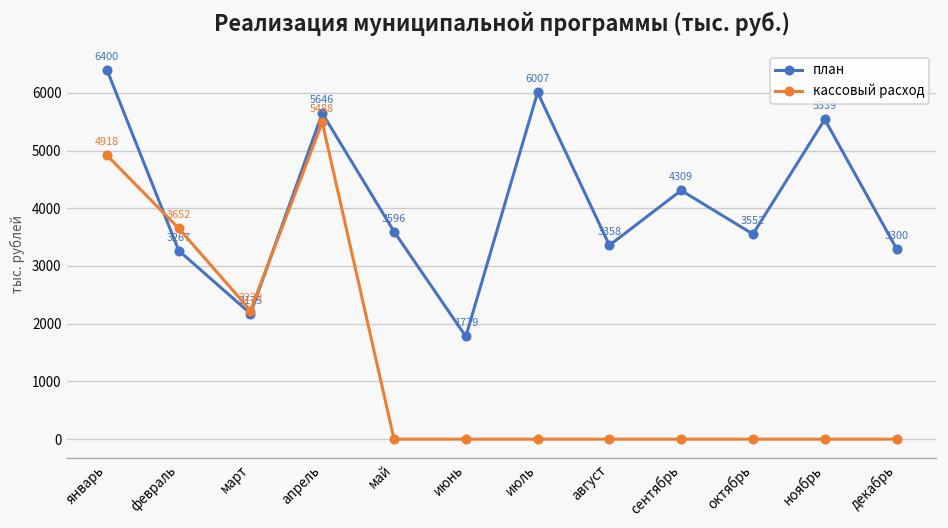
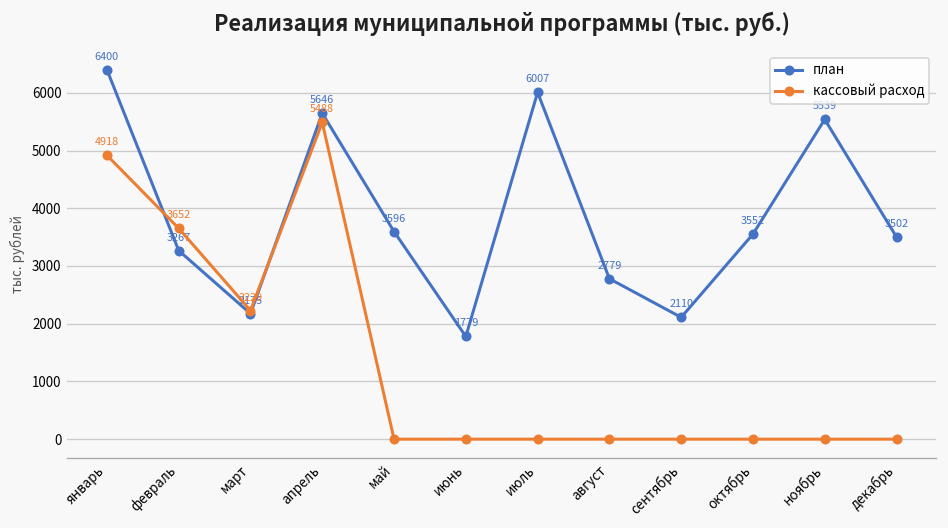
план, август: 3358 -> 2779
план, сентябрь: 4309 -> 2110
план, декабрь: 3300 -> 3502
